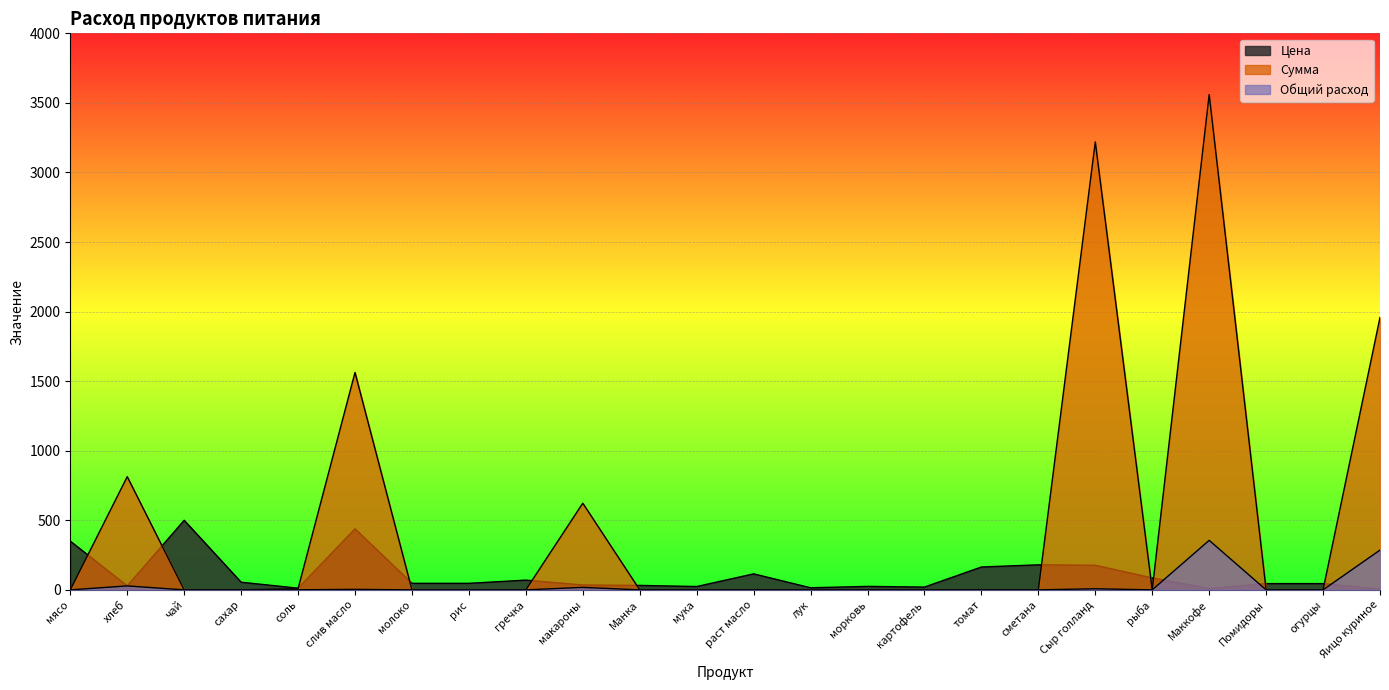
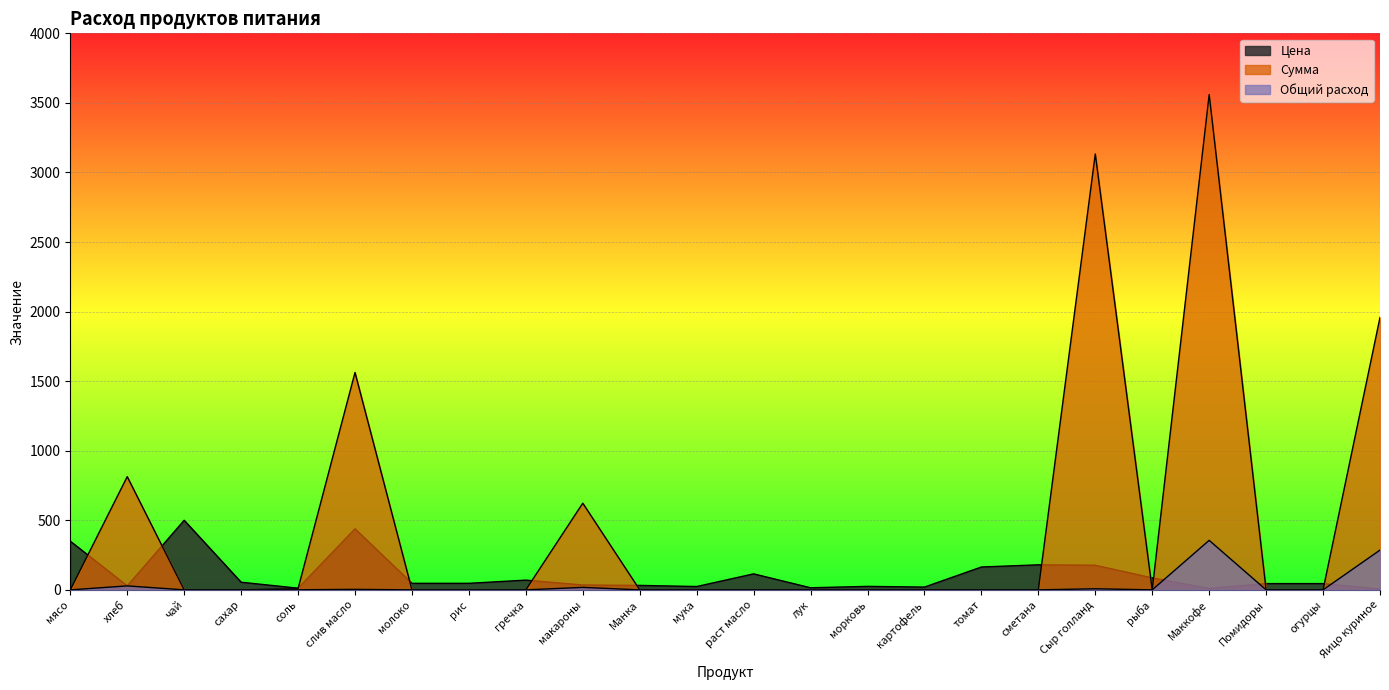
Сумма, Сыр голланд: 3220 -> 3130
